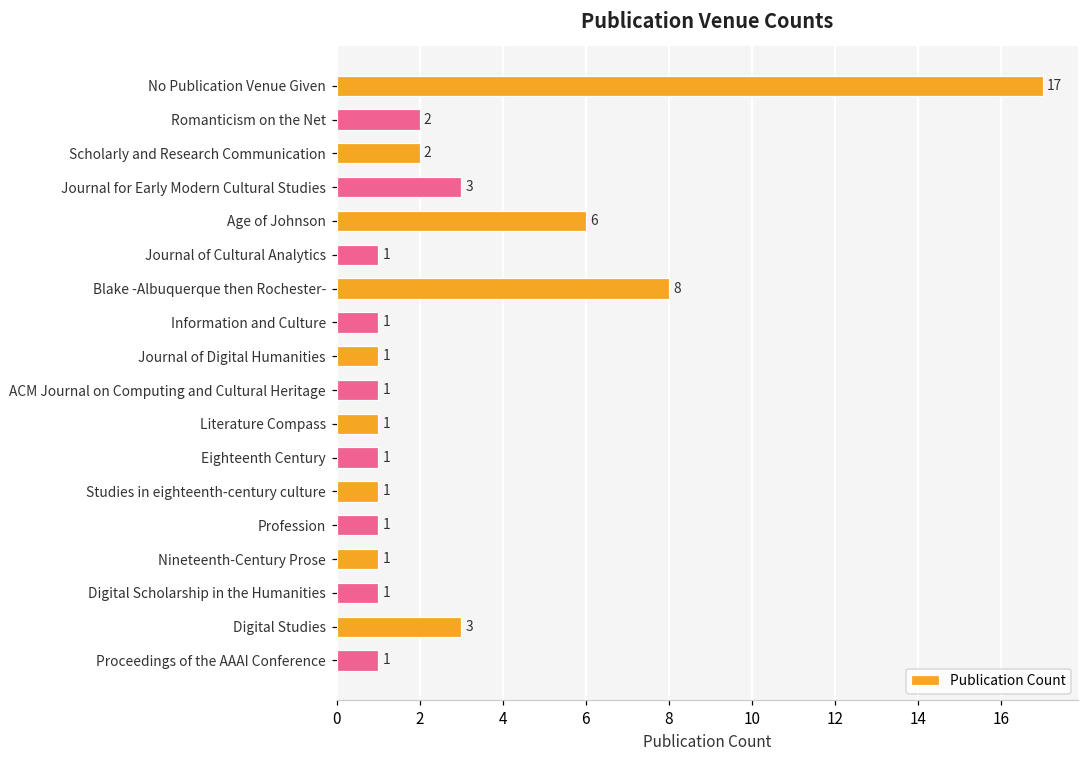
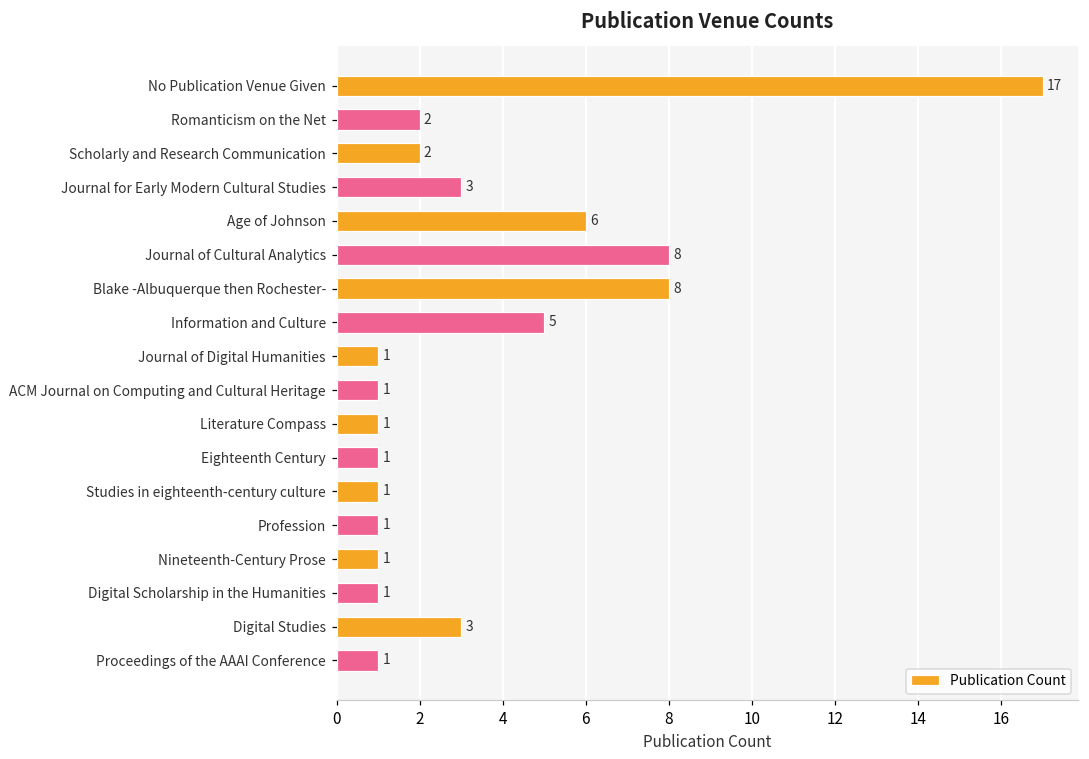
Journal of Cultural Analytics: 1 -> 8
Information and Culture: 1 -> 5
